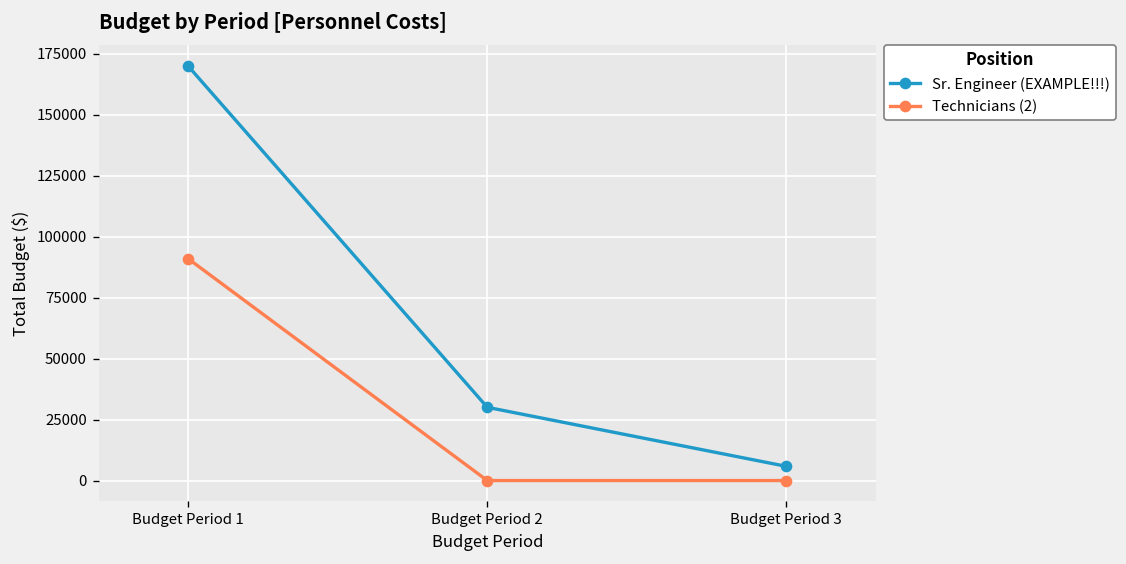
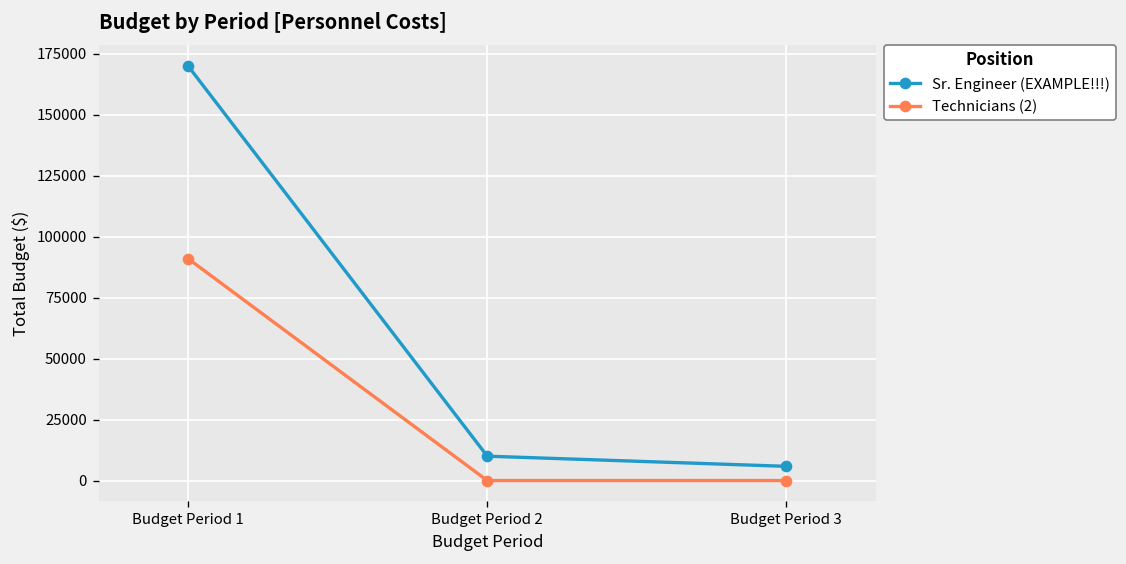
Sr. Engineer (EXAMPLE!!!), Budget Period 2: 30000 -> 10000
